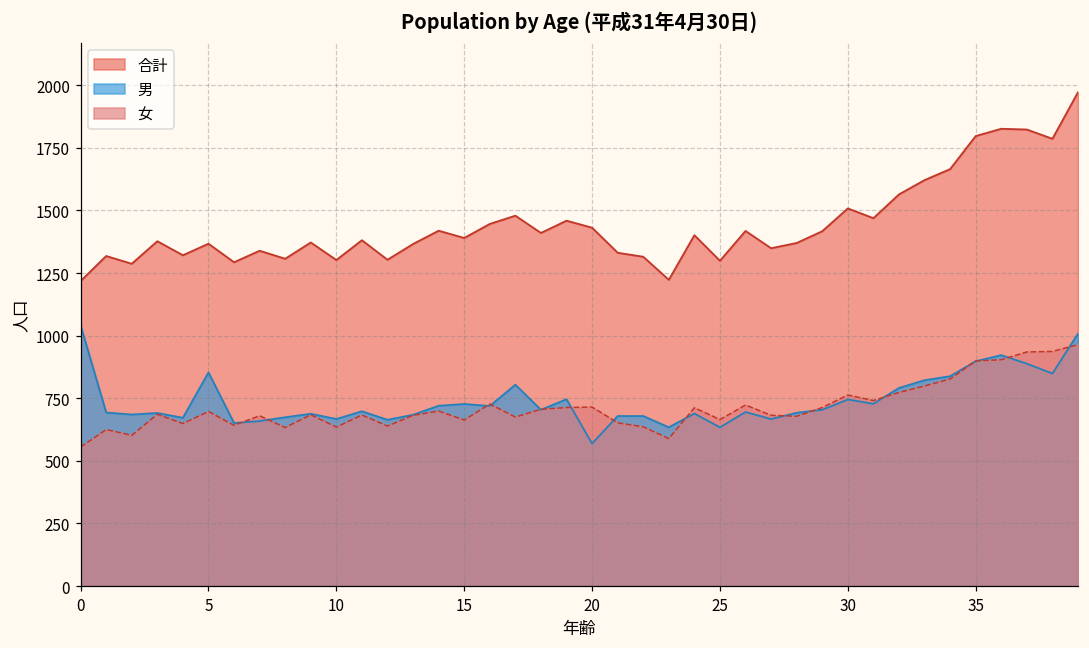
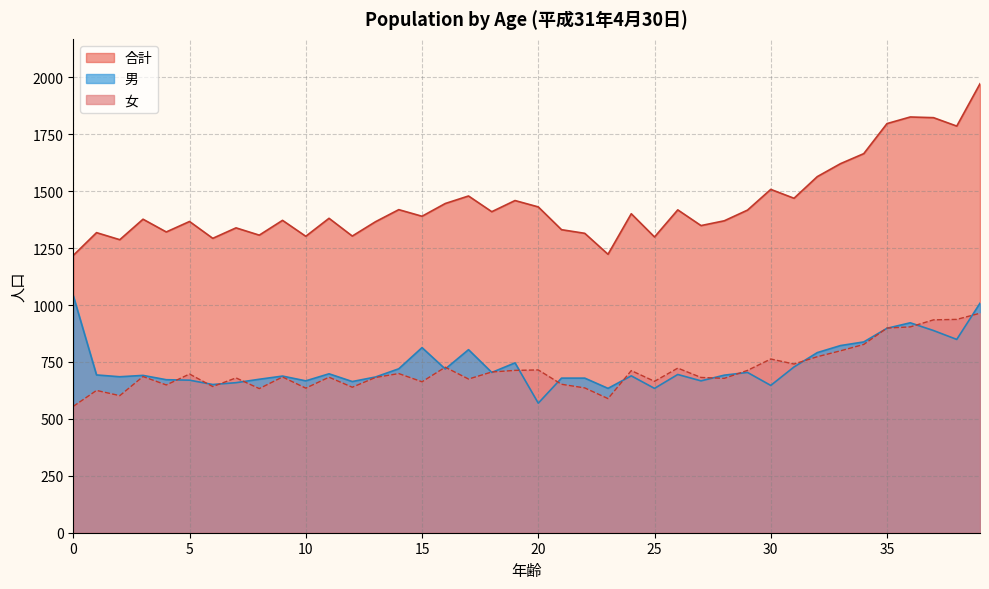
男, 5: 850 -> 670
男, 15: 730 -> 810
男, 30: 750 -> 650
